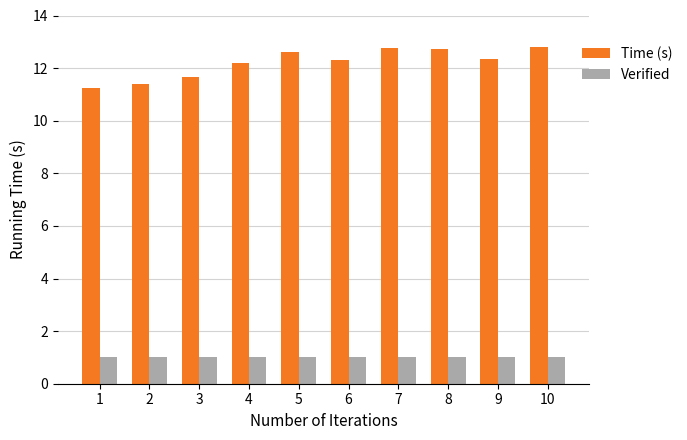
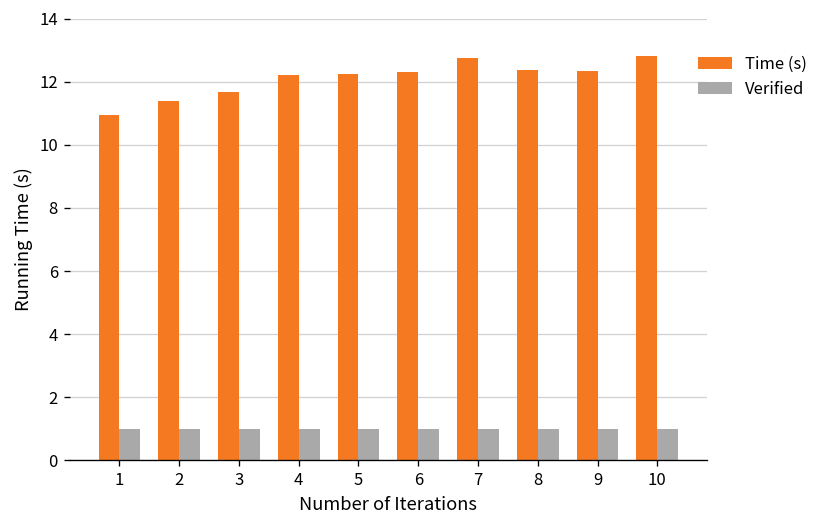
Time (s), 1: 11.3 -> 10.9
Time (s), 5: 12.6 -> 12.3
Time (s), 8: 12.7 -> 12.4
